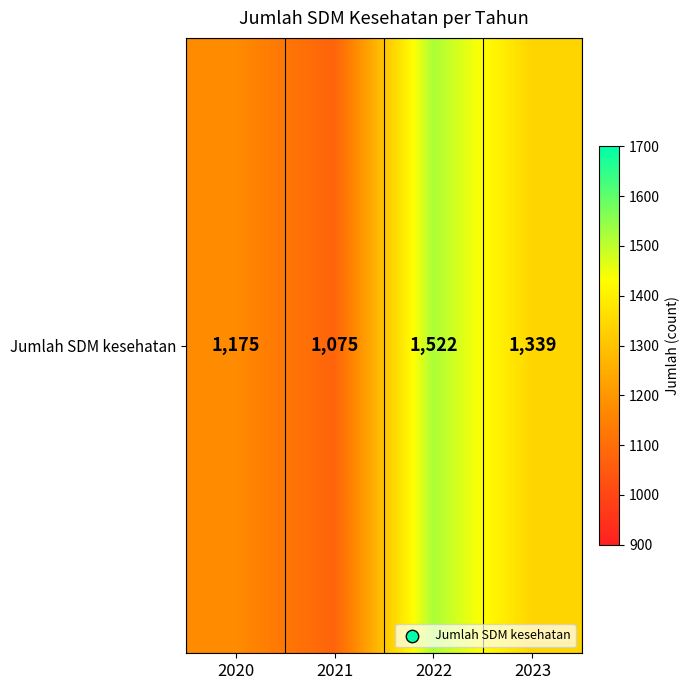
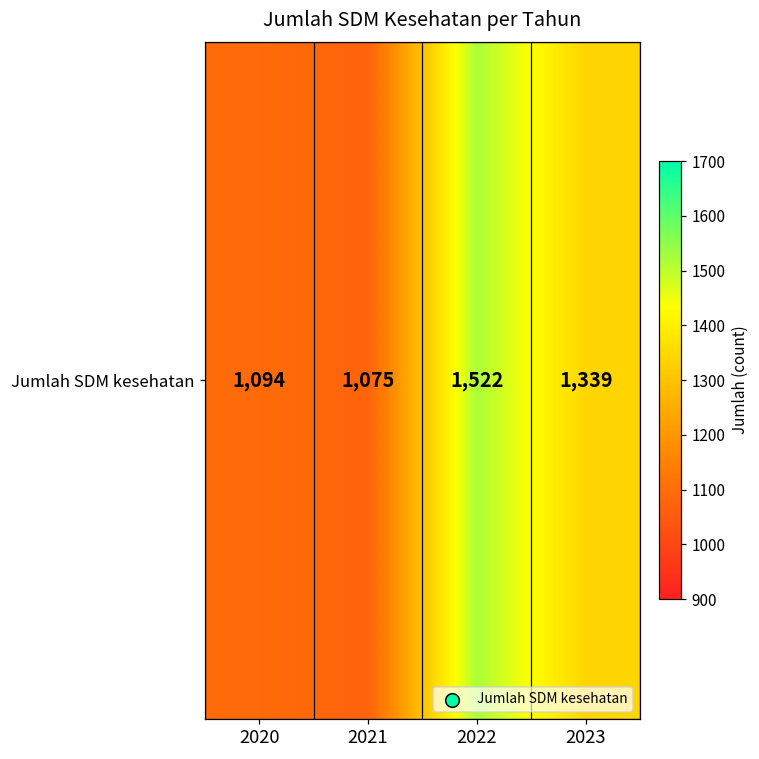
Jumlah SDM kesehatan, 2020: 1,175 -> 1,094
